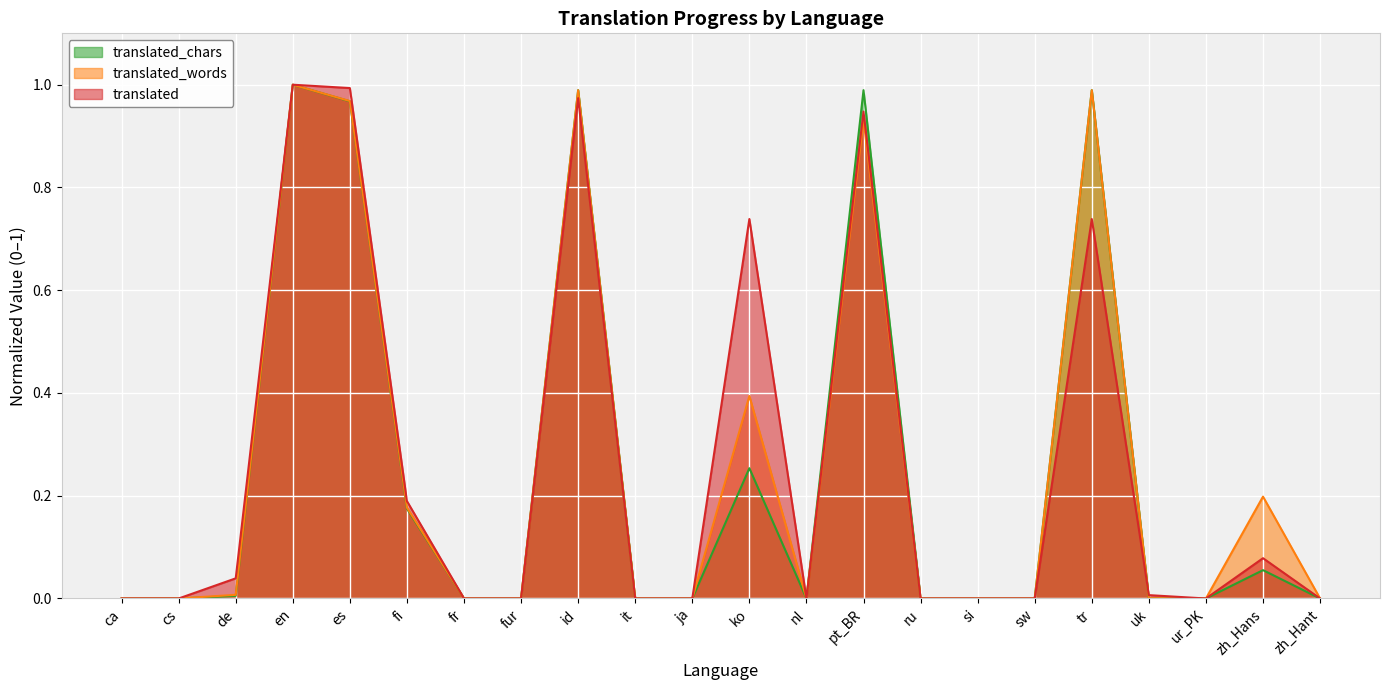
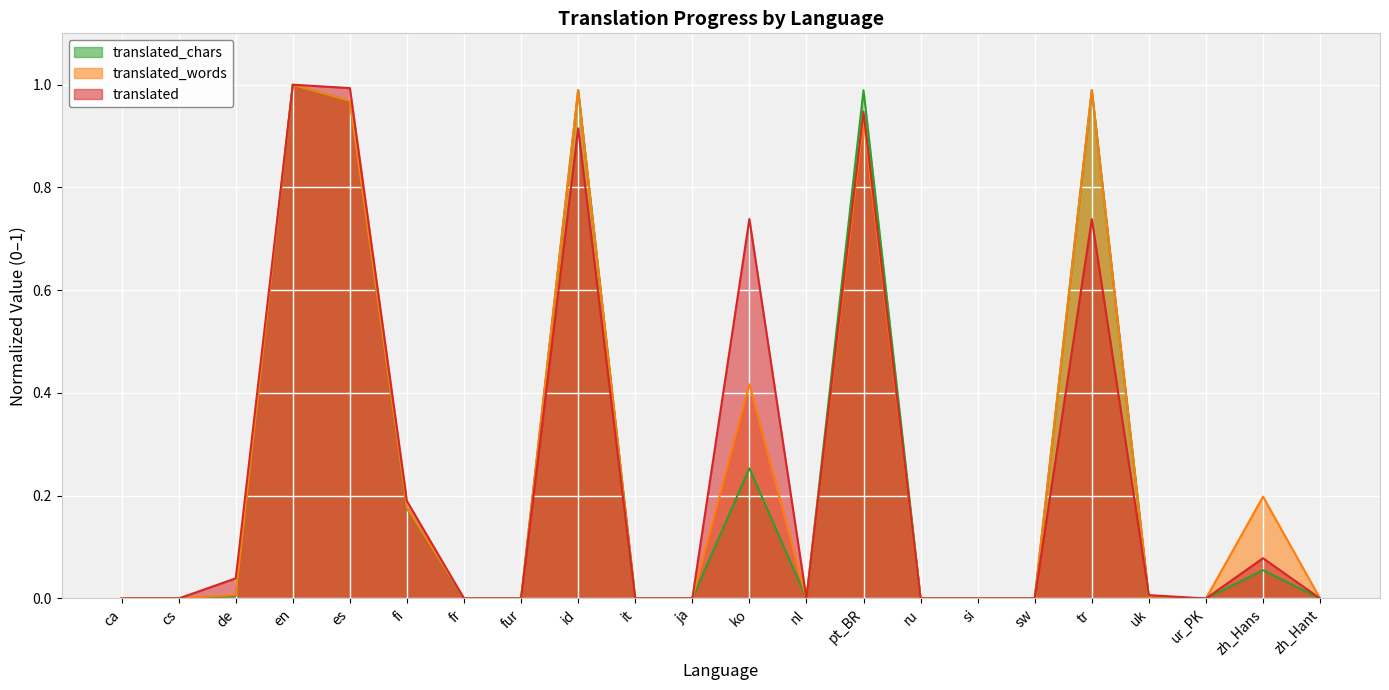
translated, id: 0.97 -> 0.92
translated_words, ko: 0.39 -> 0.42
